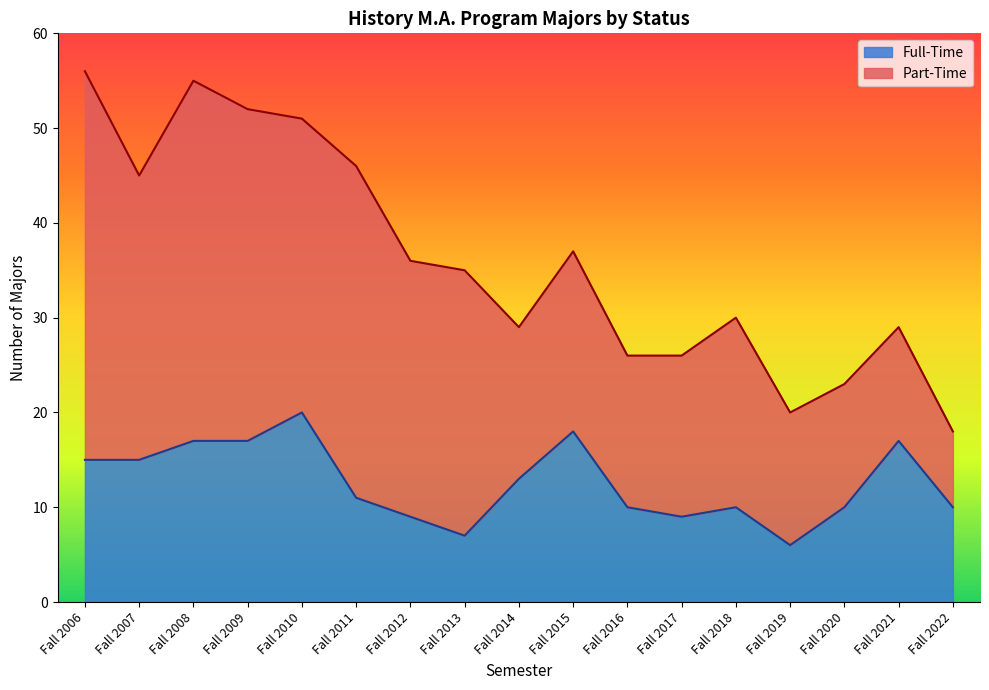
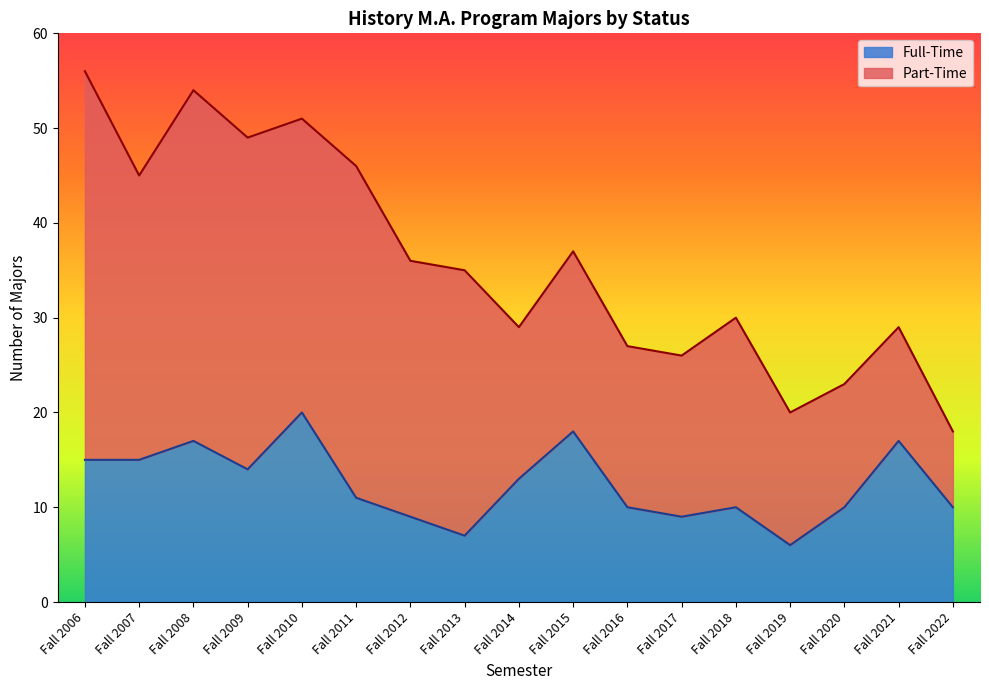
Part-Time, Fall 2008: 38 -> 37
Full-Time, Fall 2009: 17 -> 14
Part-Time, Fall 2016: 16 -> 17
